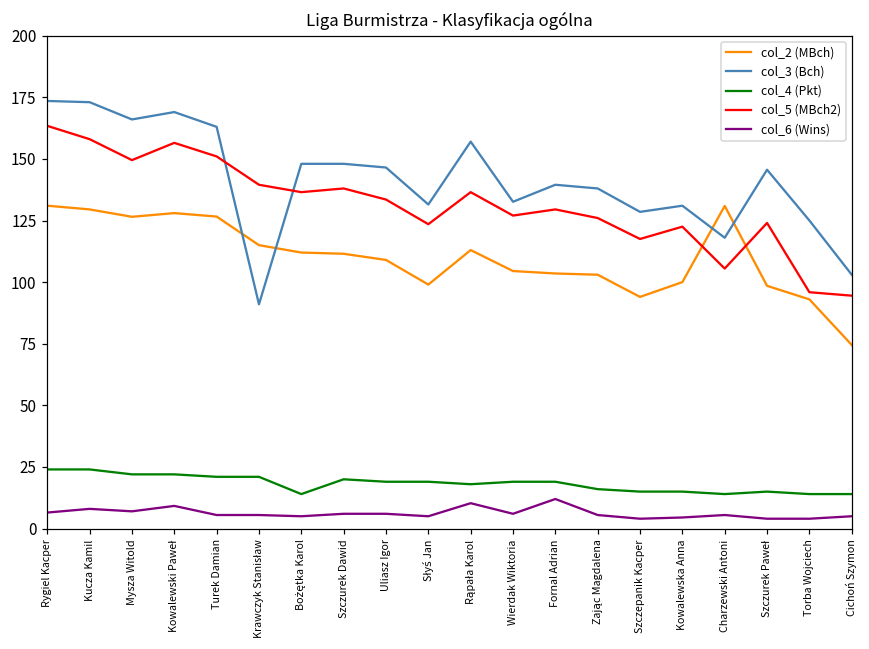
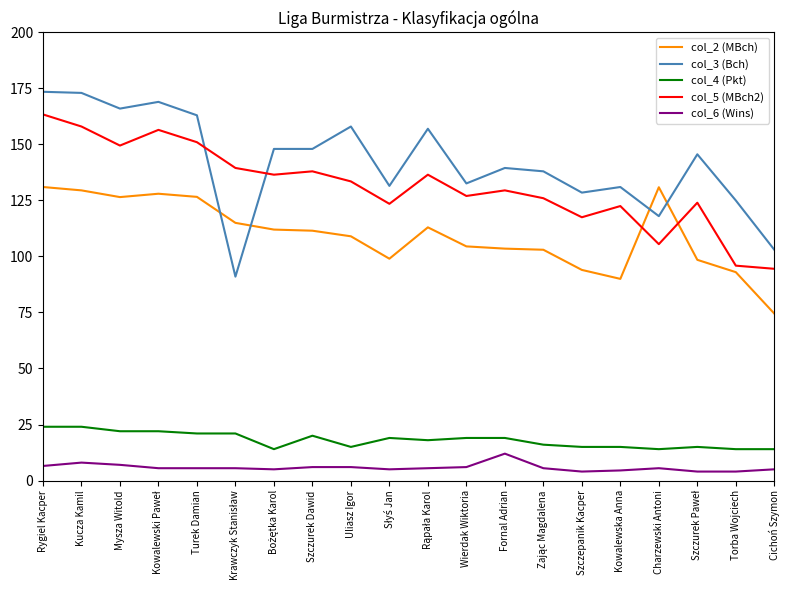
col_6 (Wins), Kowalewski Paweł: 9 -> 6
col_3 (Bch), Uliasz Igor: 147 -> 158
col_4 (Pkt), Uliasz Igor: 19 -> 15
col_6 (Wins), Rąpała Karol: 10 -> 6
col_2 (MBch), Kowalewska Anna: 100 -> 90
